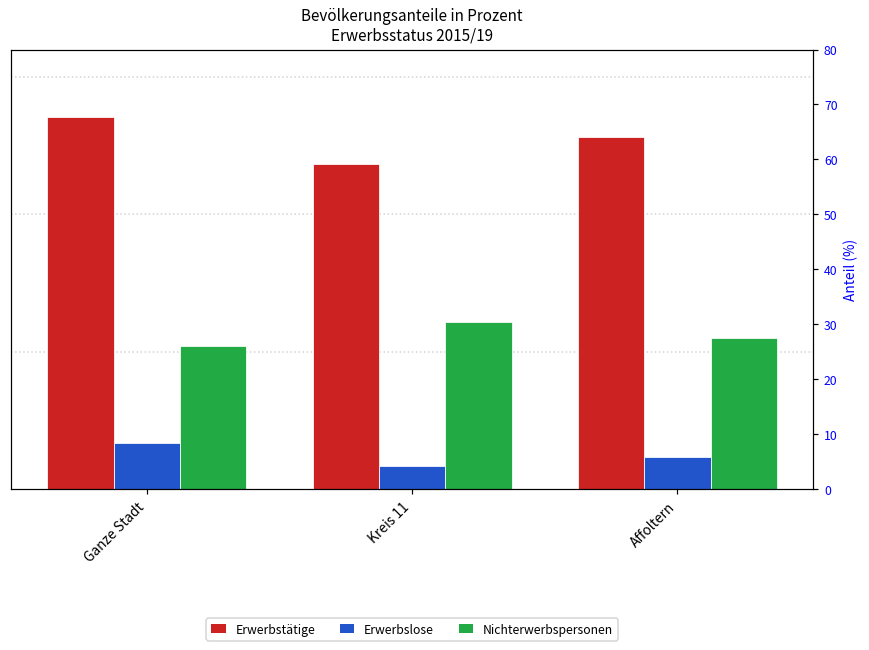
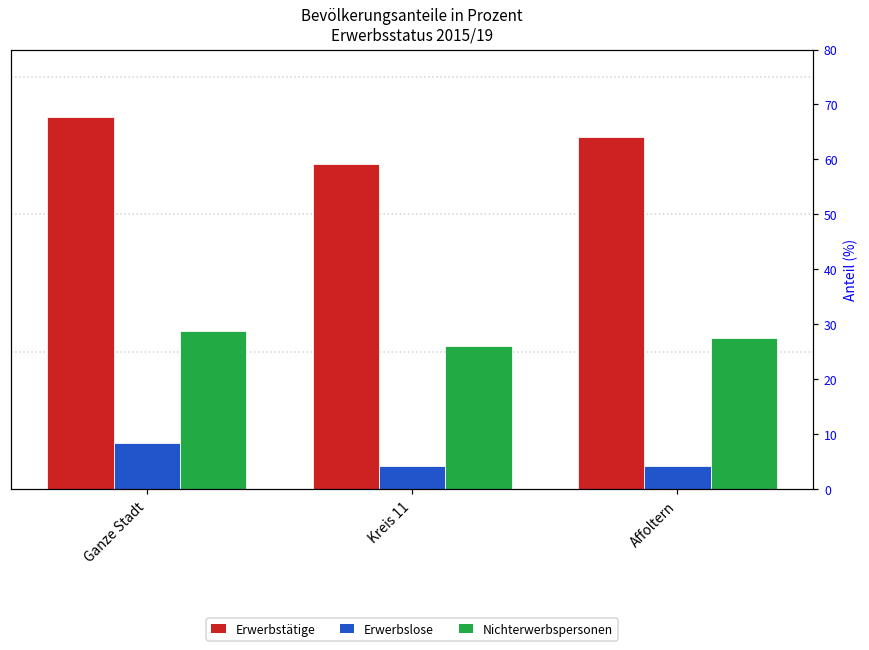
Nichterwerbspersonen, Ganze Stadt: 26 -> 29
Nichterwerbspersonen, Kreis 11: 30 -> 26
Erwerbslose, Affoltern: 6 -> 4
